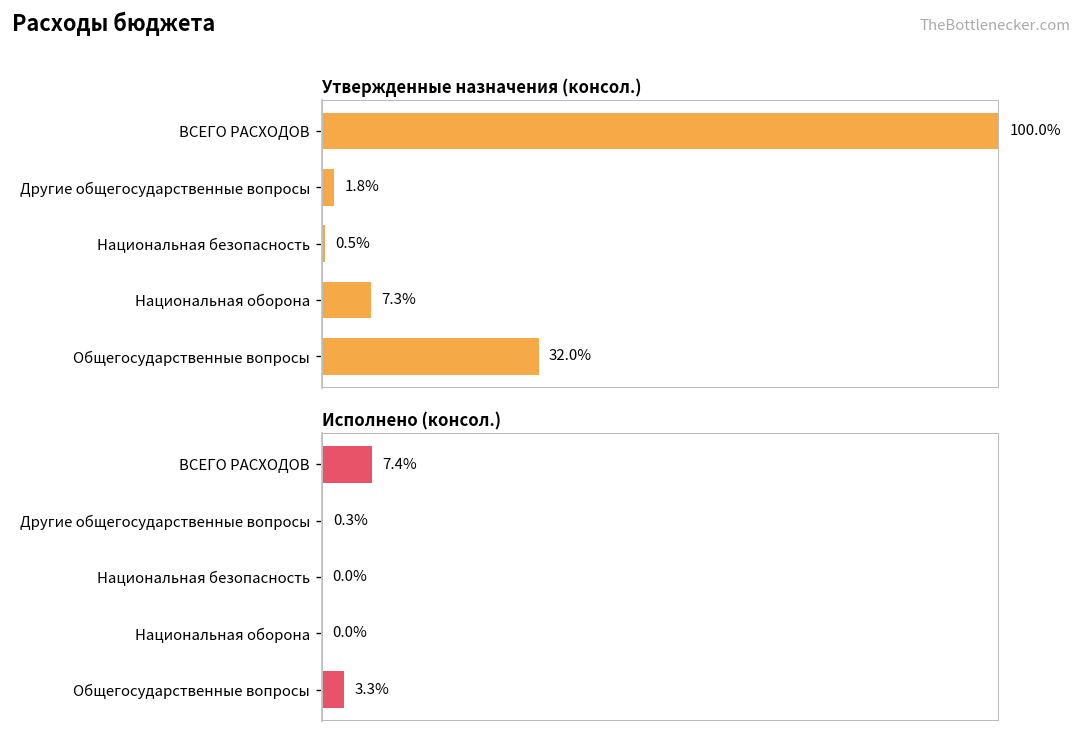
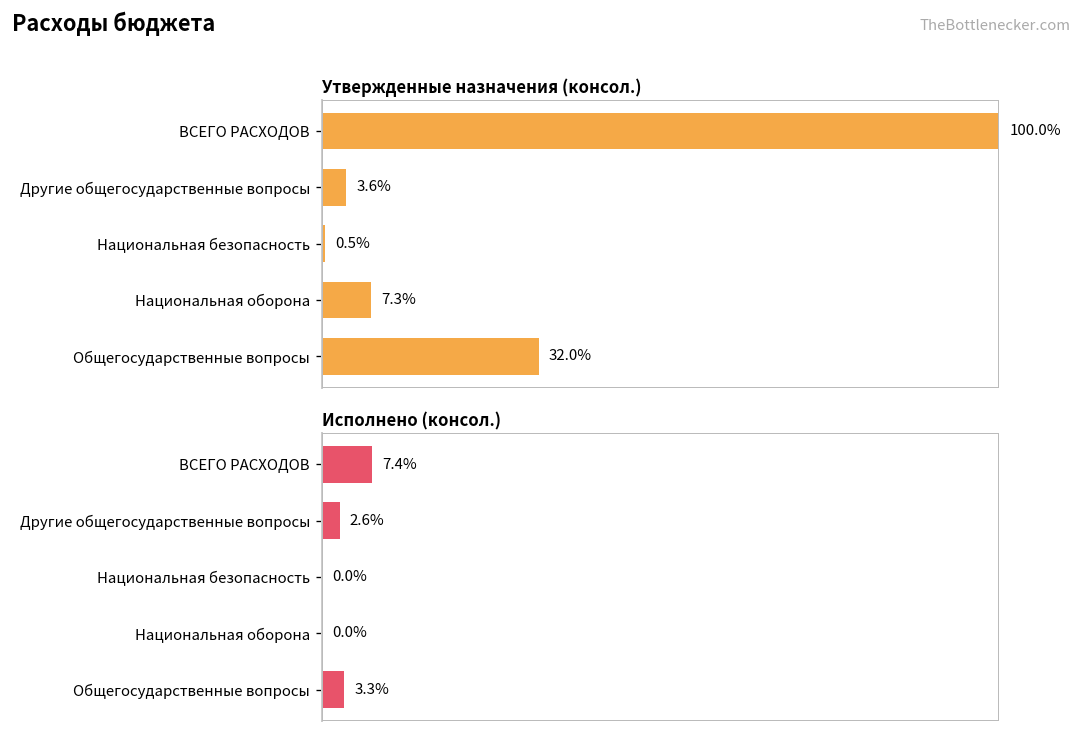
Утвержденные назначения (консол.), Другие общегосударственные вопросы: 1.8% -> 3.6%
Исполнено (консол.), Другие общегосударственные вопросы: 0.3% -> 2.6%
